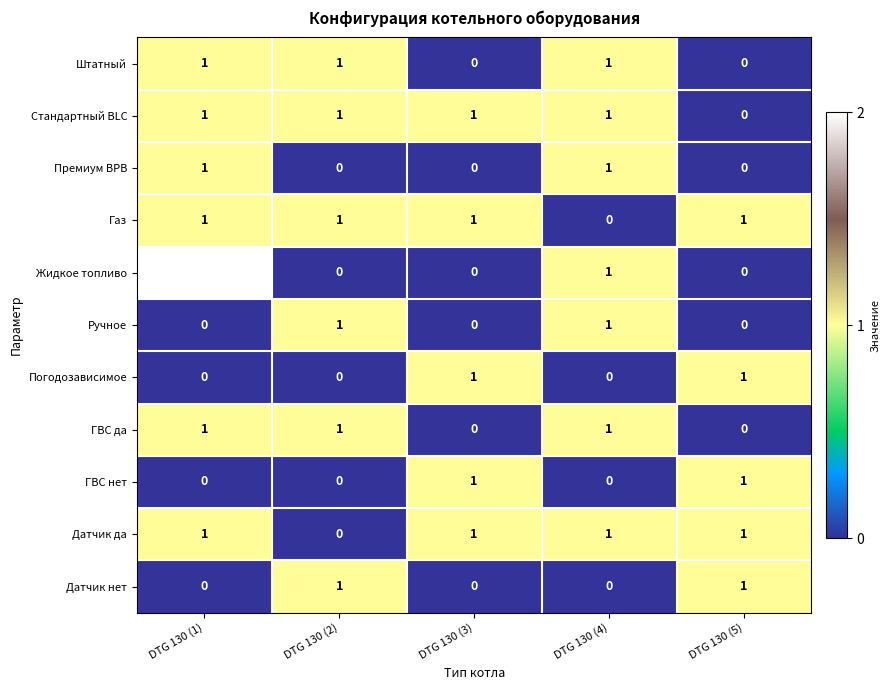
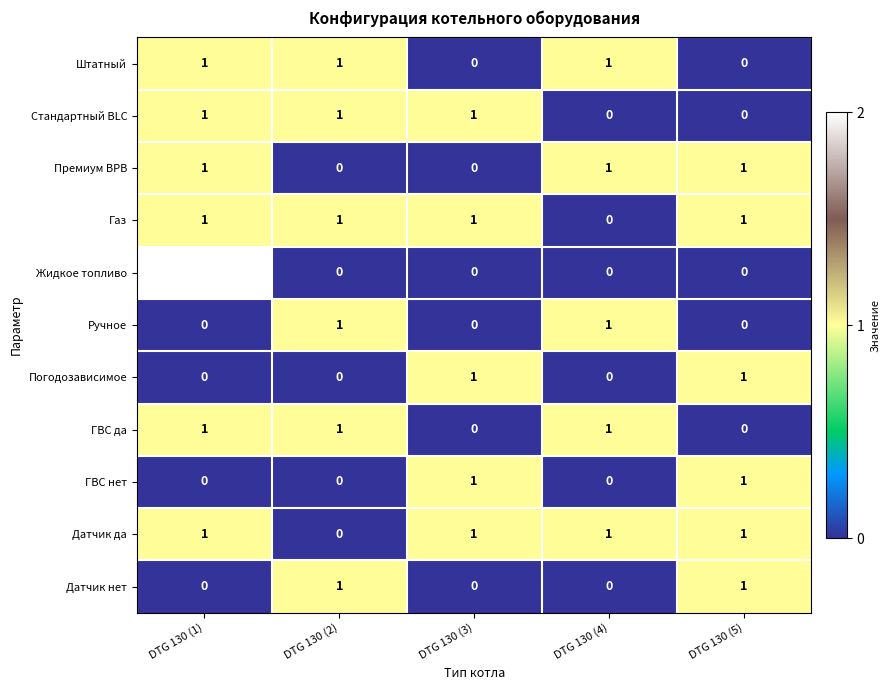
Стандартный BLC, DTG 130 (4): 1 -> 0
Премиум BPB, DTG 130 (5): 0 -> 1
Жидкое топливо, DTG 130 (4): 1 -> 0
